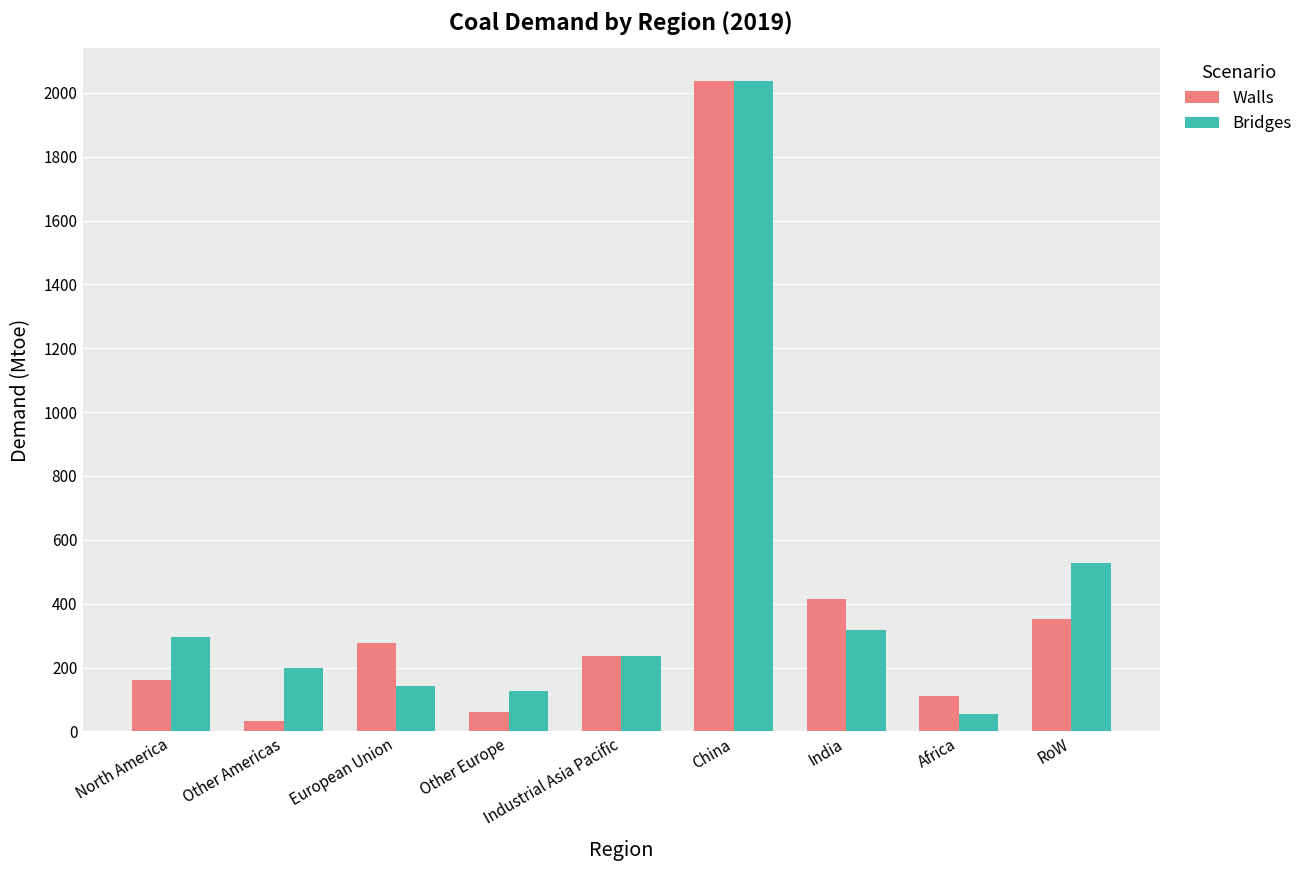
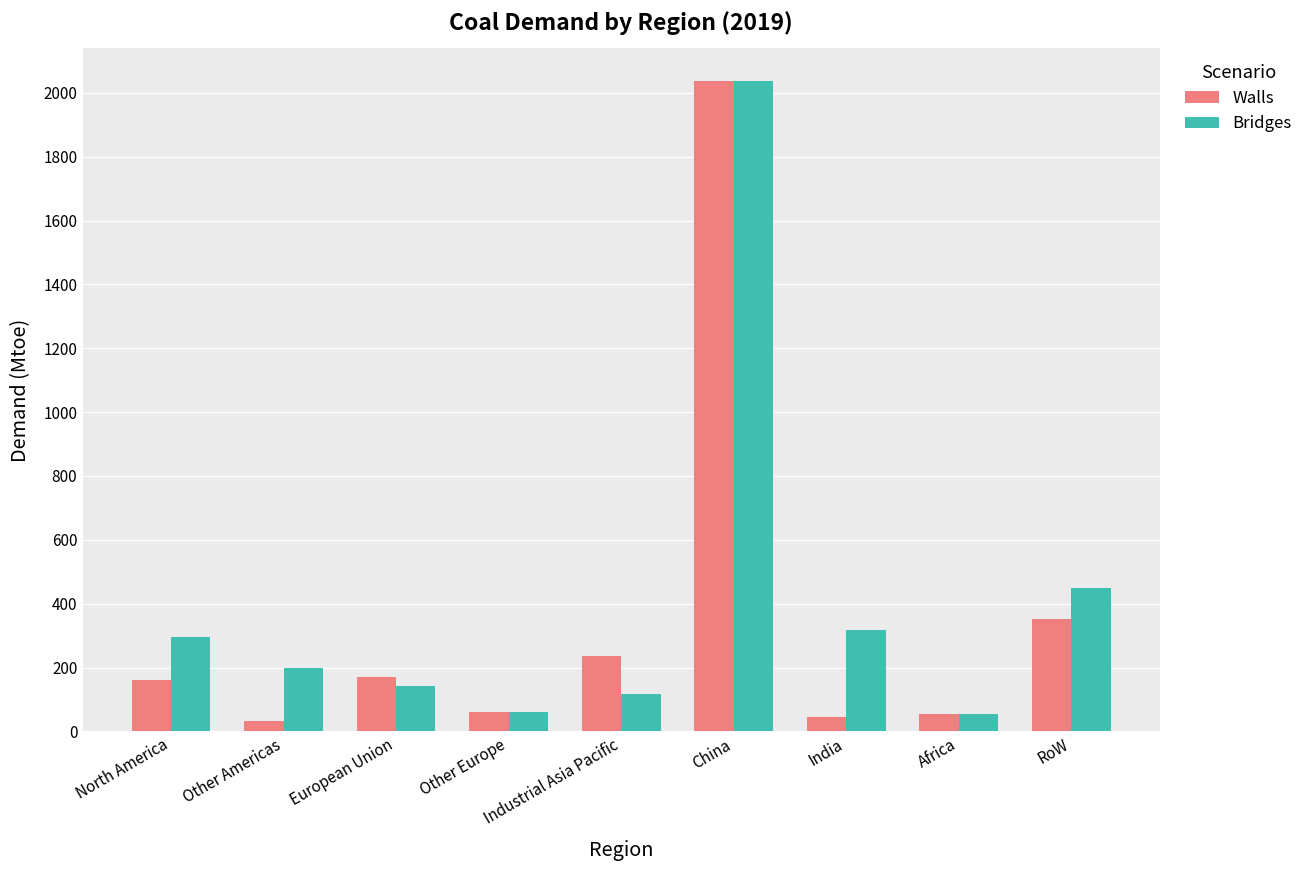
Walls, European Union: 280 -> 170
Bridges, Other Europe: 130 -> 60
Bridges, Industrial Asia Pacific: 230 -> 120
Walls, India: 410 -> 40
Walls, Africa: 110 -> 50
Bridges, RoW: 530 -> 450
